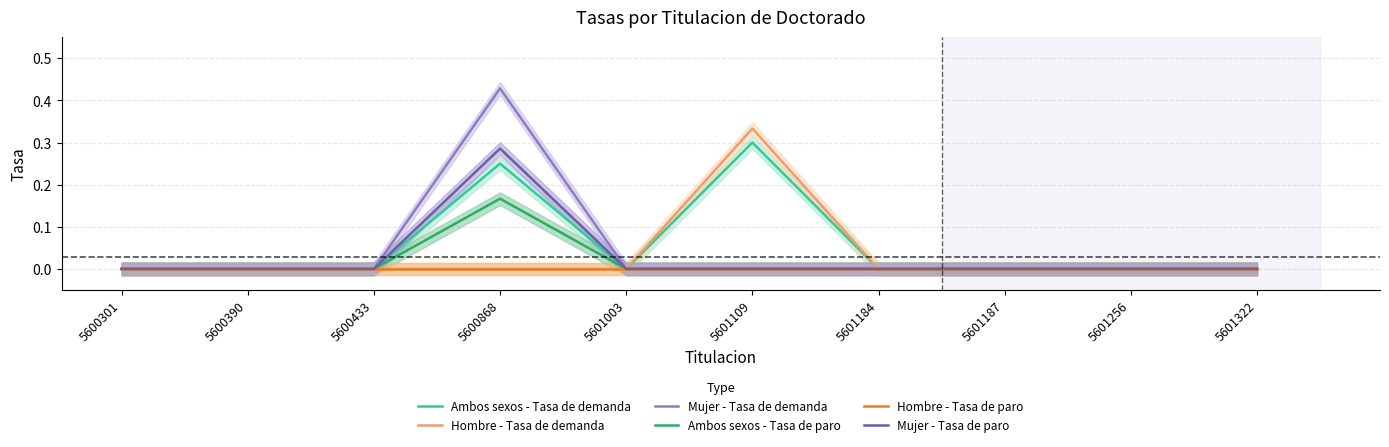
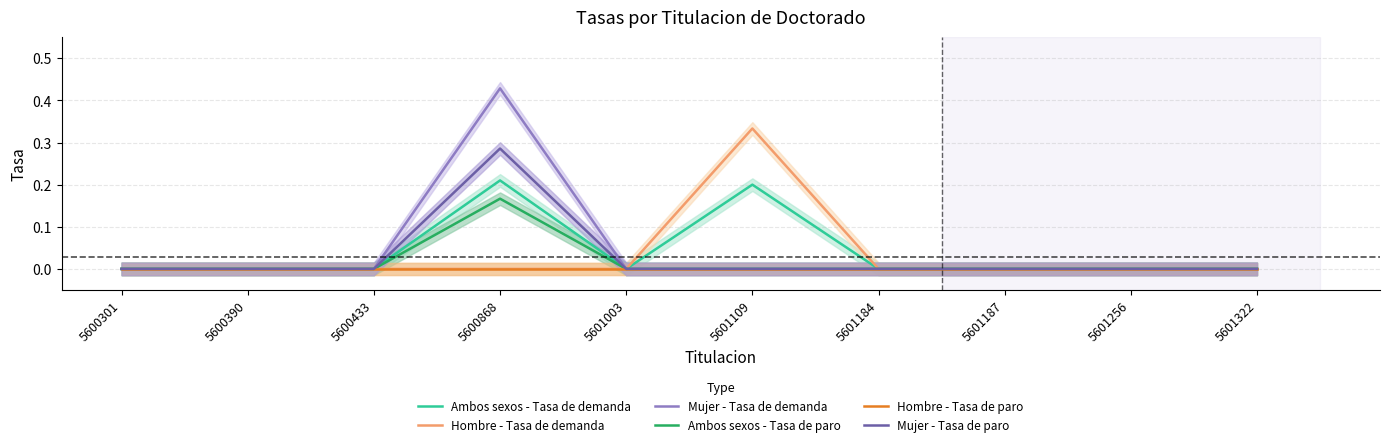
Ambos sexos - Tasa de demanda, 5600868: 0.25 -> 0.21
Ambos sexos - Tasa de demanda, 5601109: 0.3 -> 0.2
